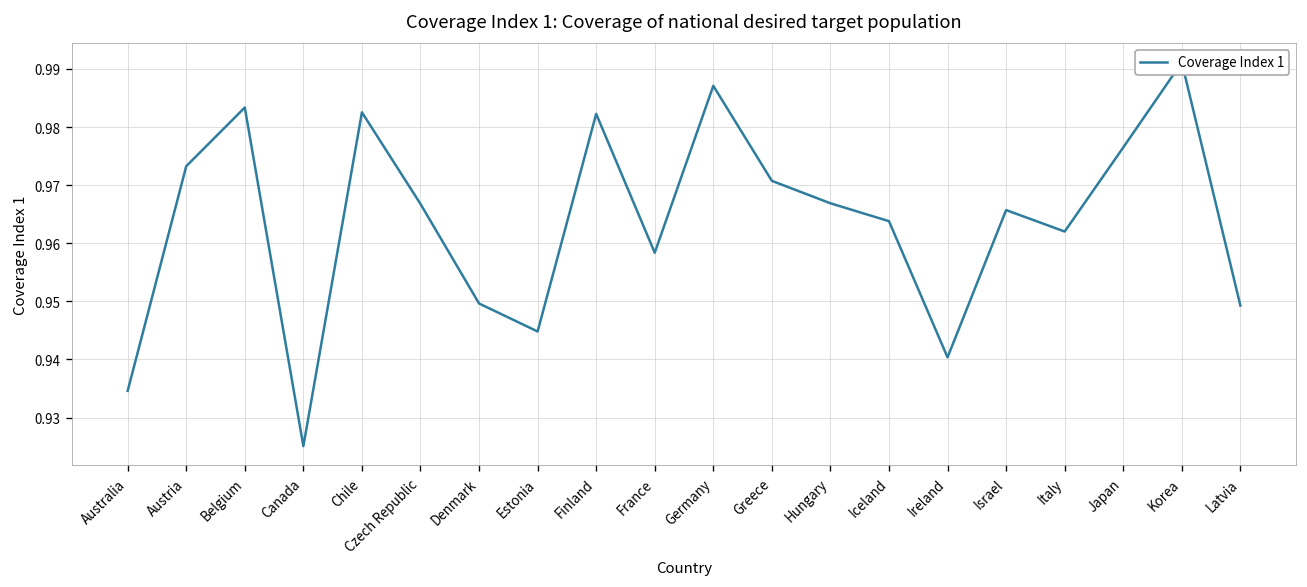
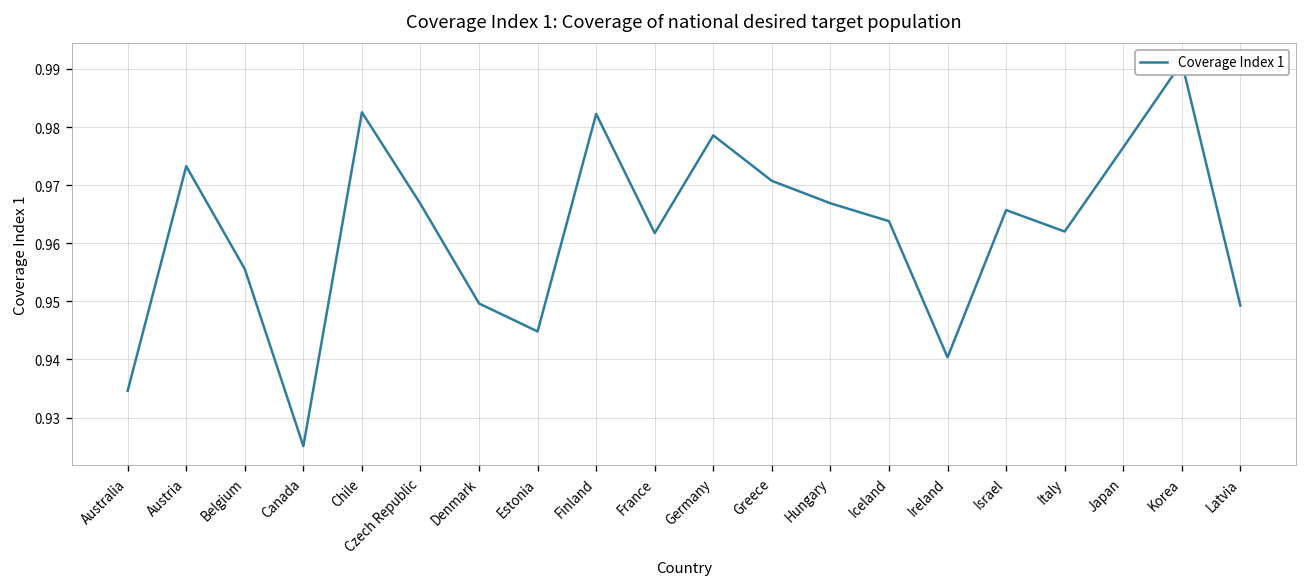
Belgium: 0.983 -> 0.956
France: 0.958 -> 0.962
Germany: 0.987 -> 0.979
